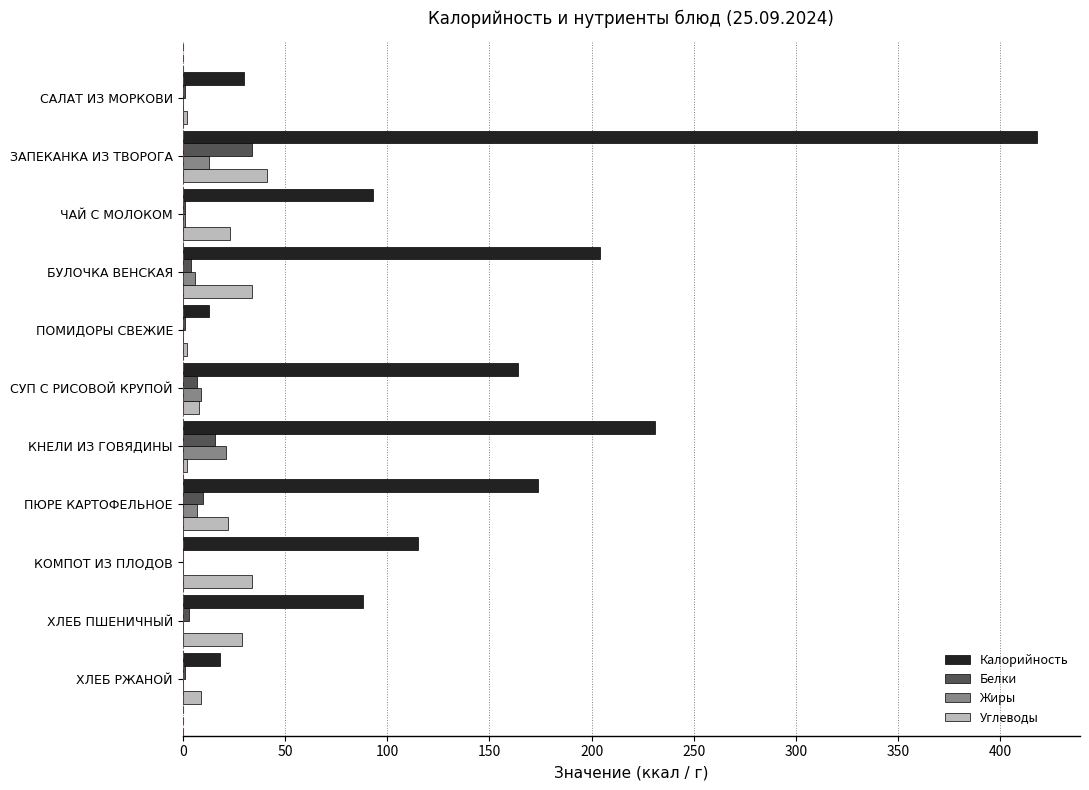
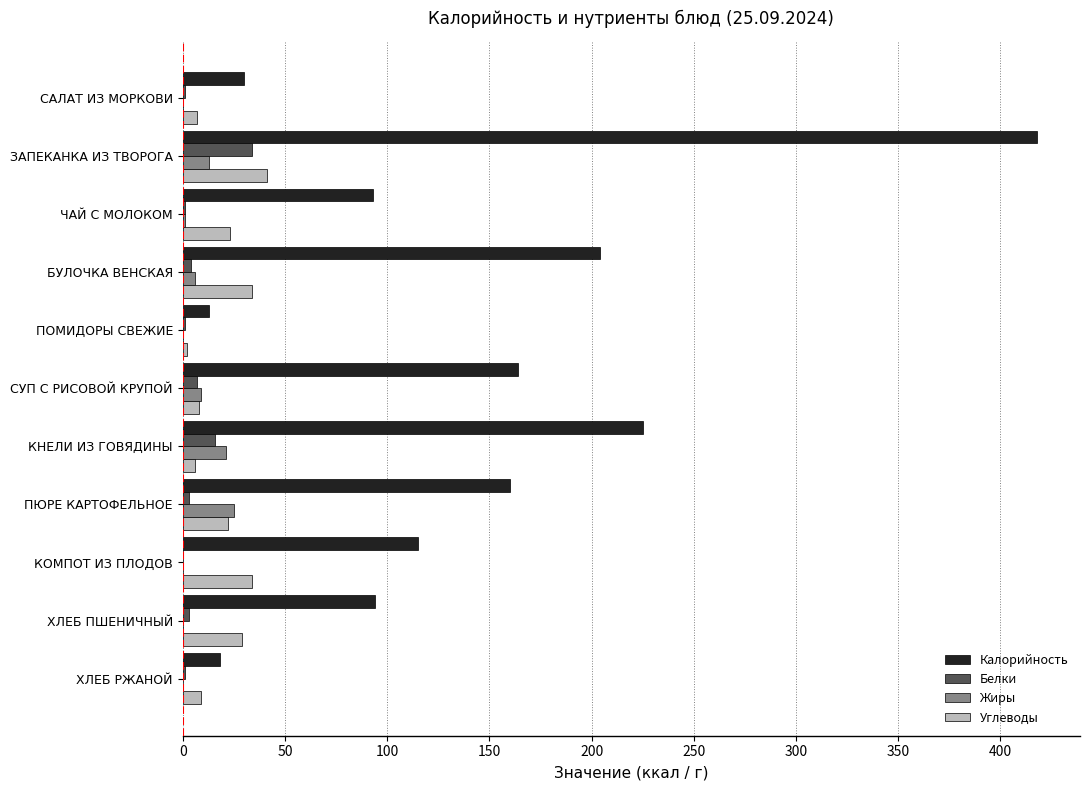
Углеводы, САЛАТ ИЗ МОРКОВИ: 2 -> 7
Калорийность, КНЕЛИ ИЗ ГОВЯДИНЫ: 231 -> 225
Углеводы, КНЕЛИ ИЗ ГОВЯДИНЫ: 2 -> 6
Калорийность, ПЮРЕ КАРТОФЕЛЬНОЕ: 174 -> 160
Белки, ПЮРЕ КАРТОФЕЛЬНОЕ: 10 -> 3
Жиры, ПЮРЕ КАРТОФЕЛЬНОЕ: 7 -> 25
Калорийность, ХЛЕБ ПШЕНИЧНЫЙ: 88 -> 94
